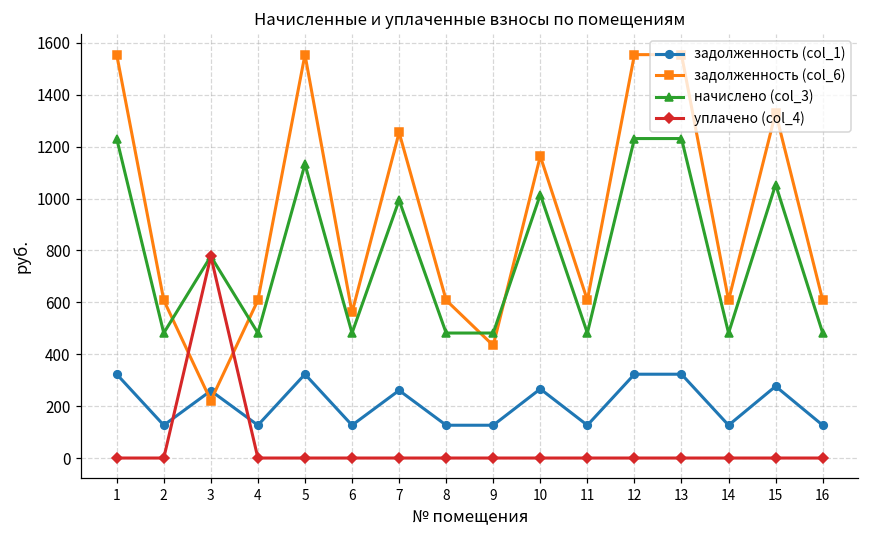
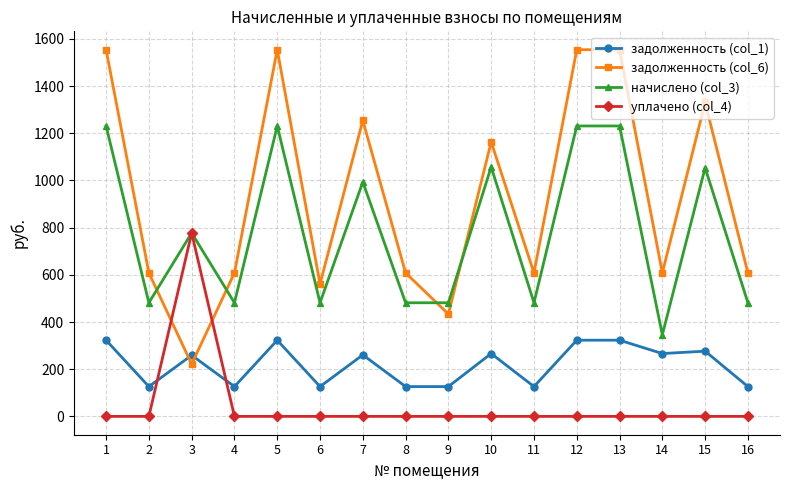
начислено (col_3), 5: 1130 -> 1230
начислено (col_3), 10: 1020 -> 1060
задолженность (col_1), 14: 130 -> 270
начислено (col_3), 14: 480 -> 350
